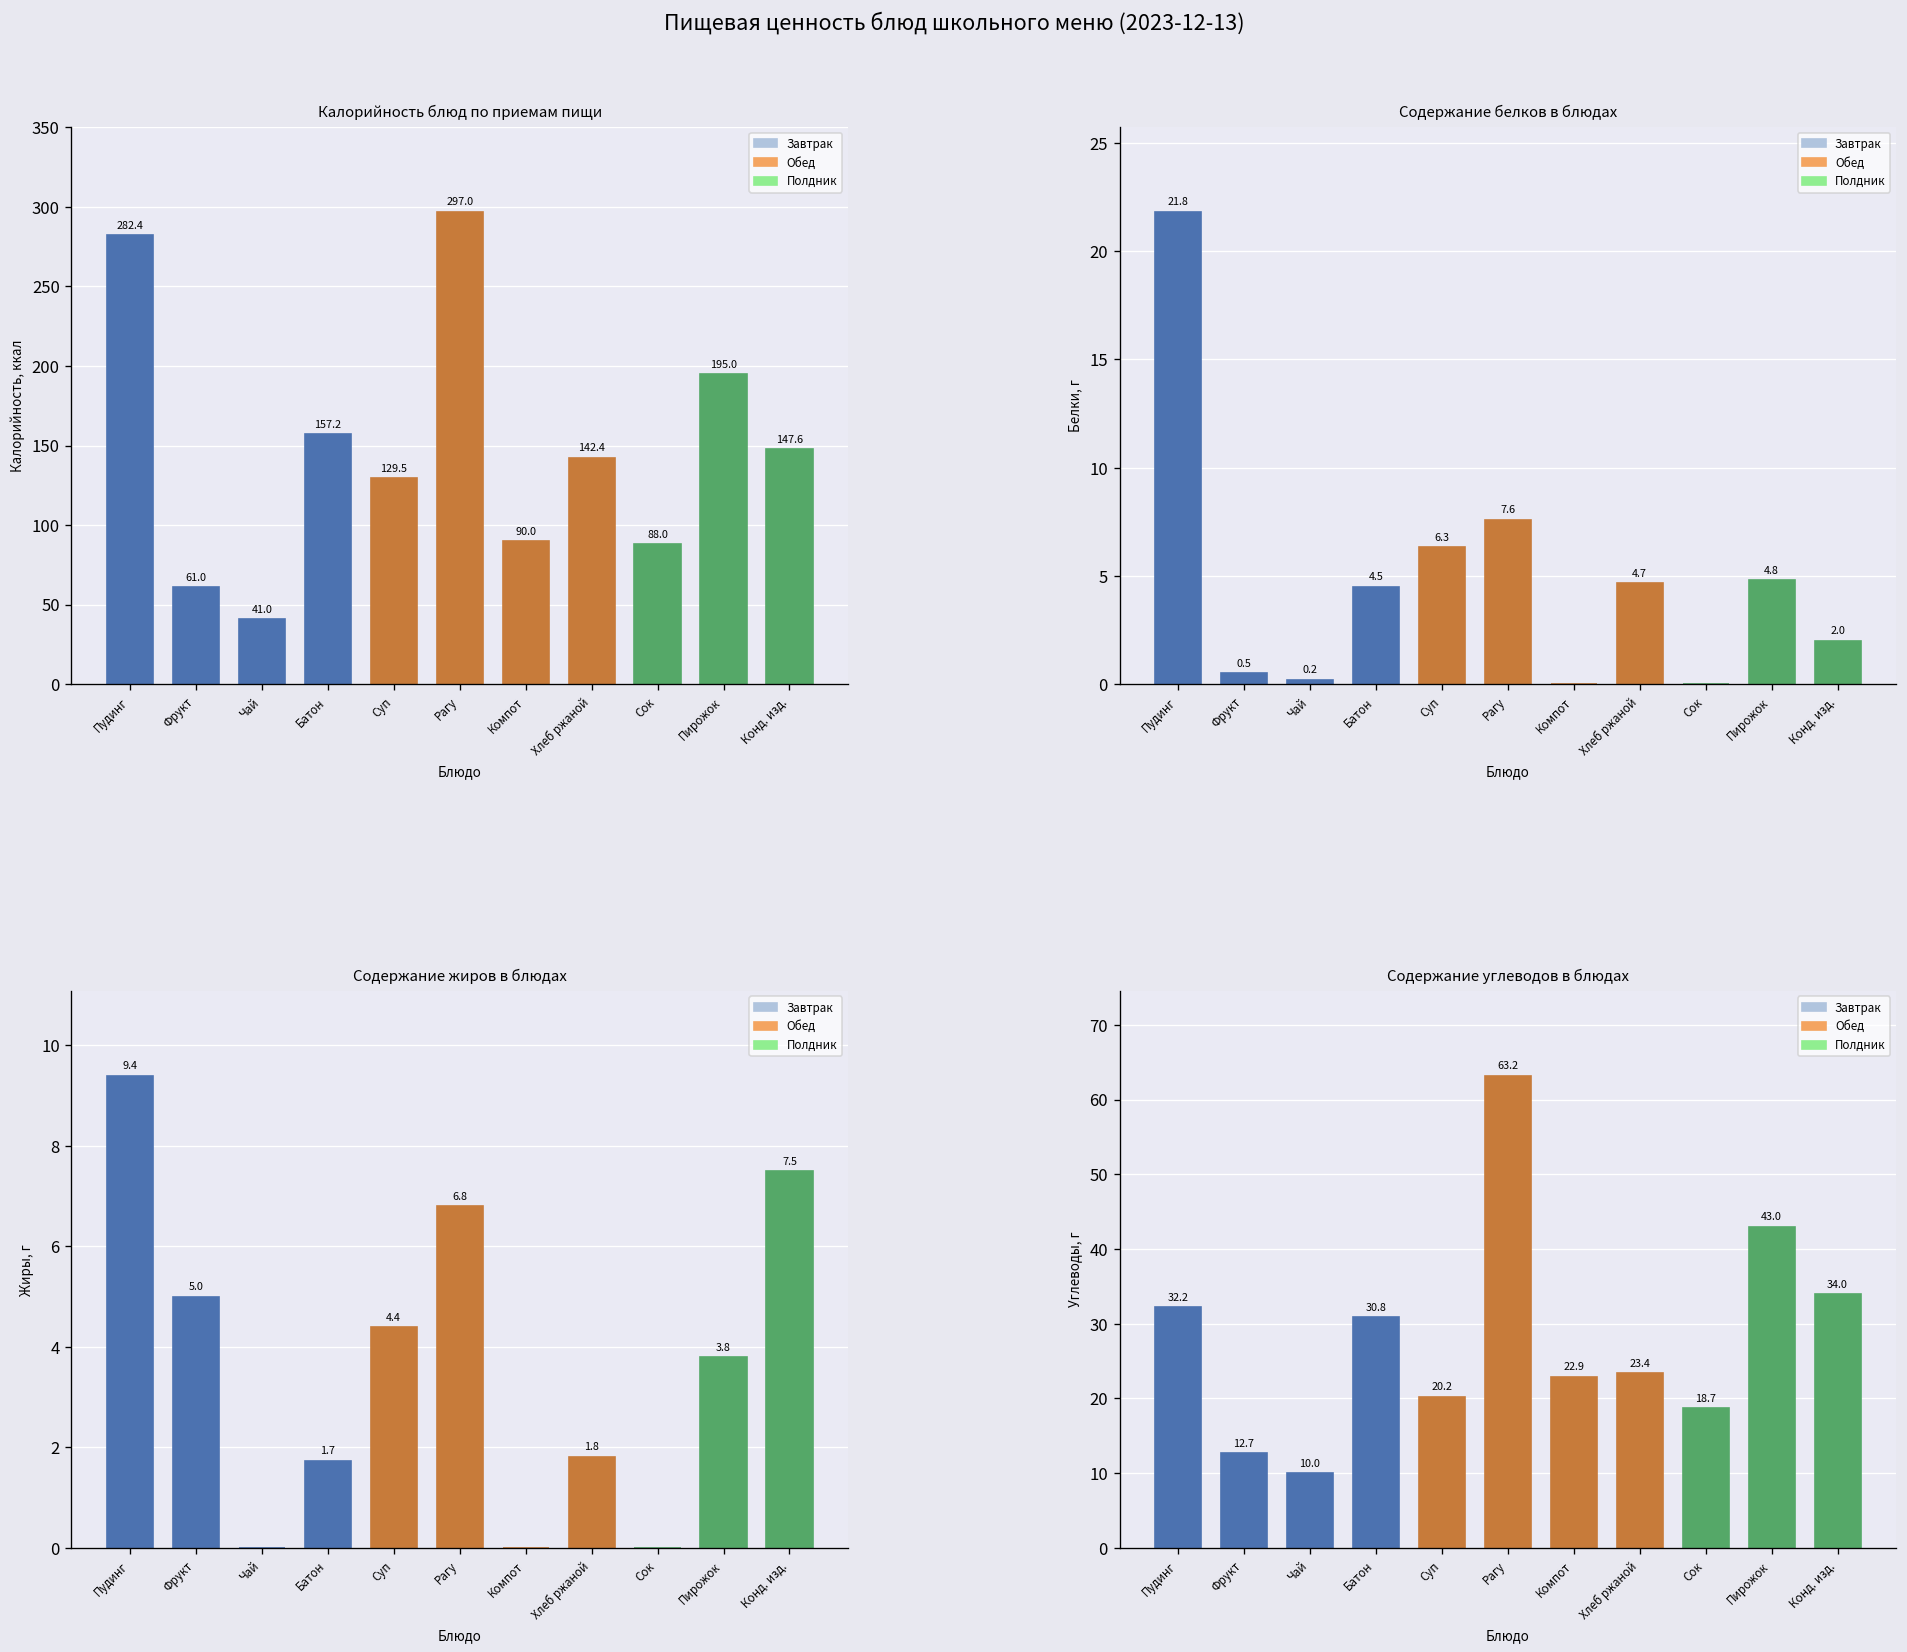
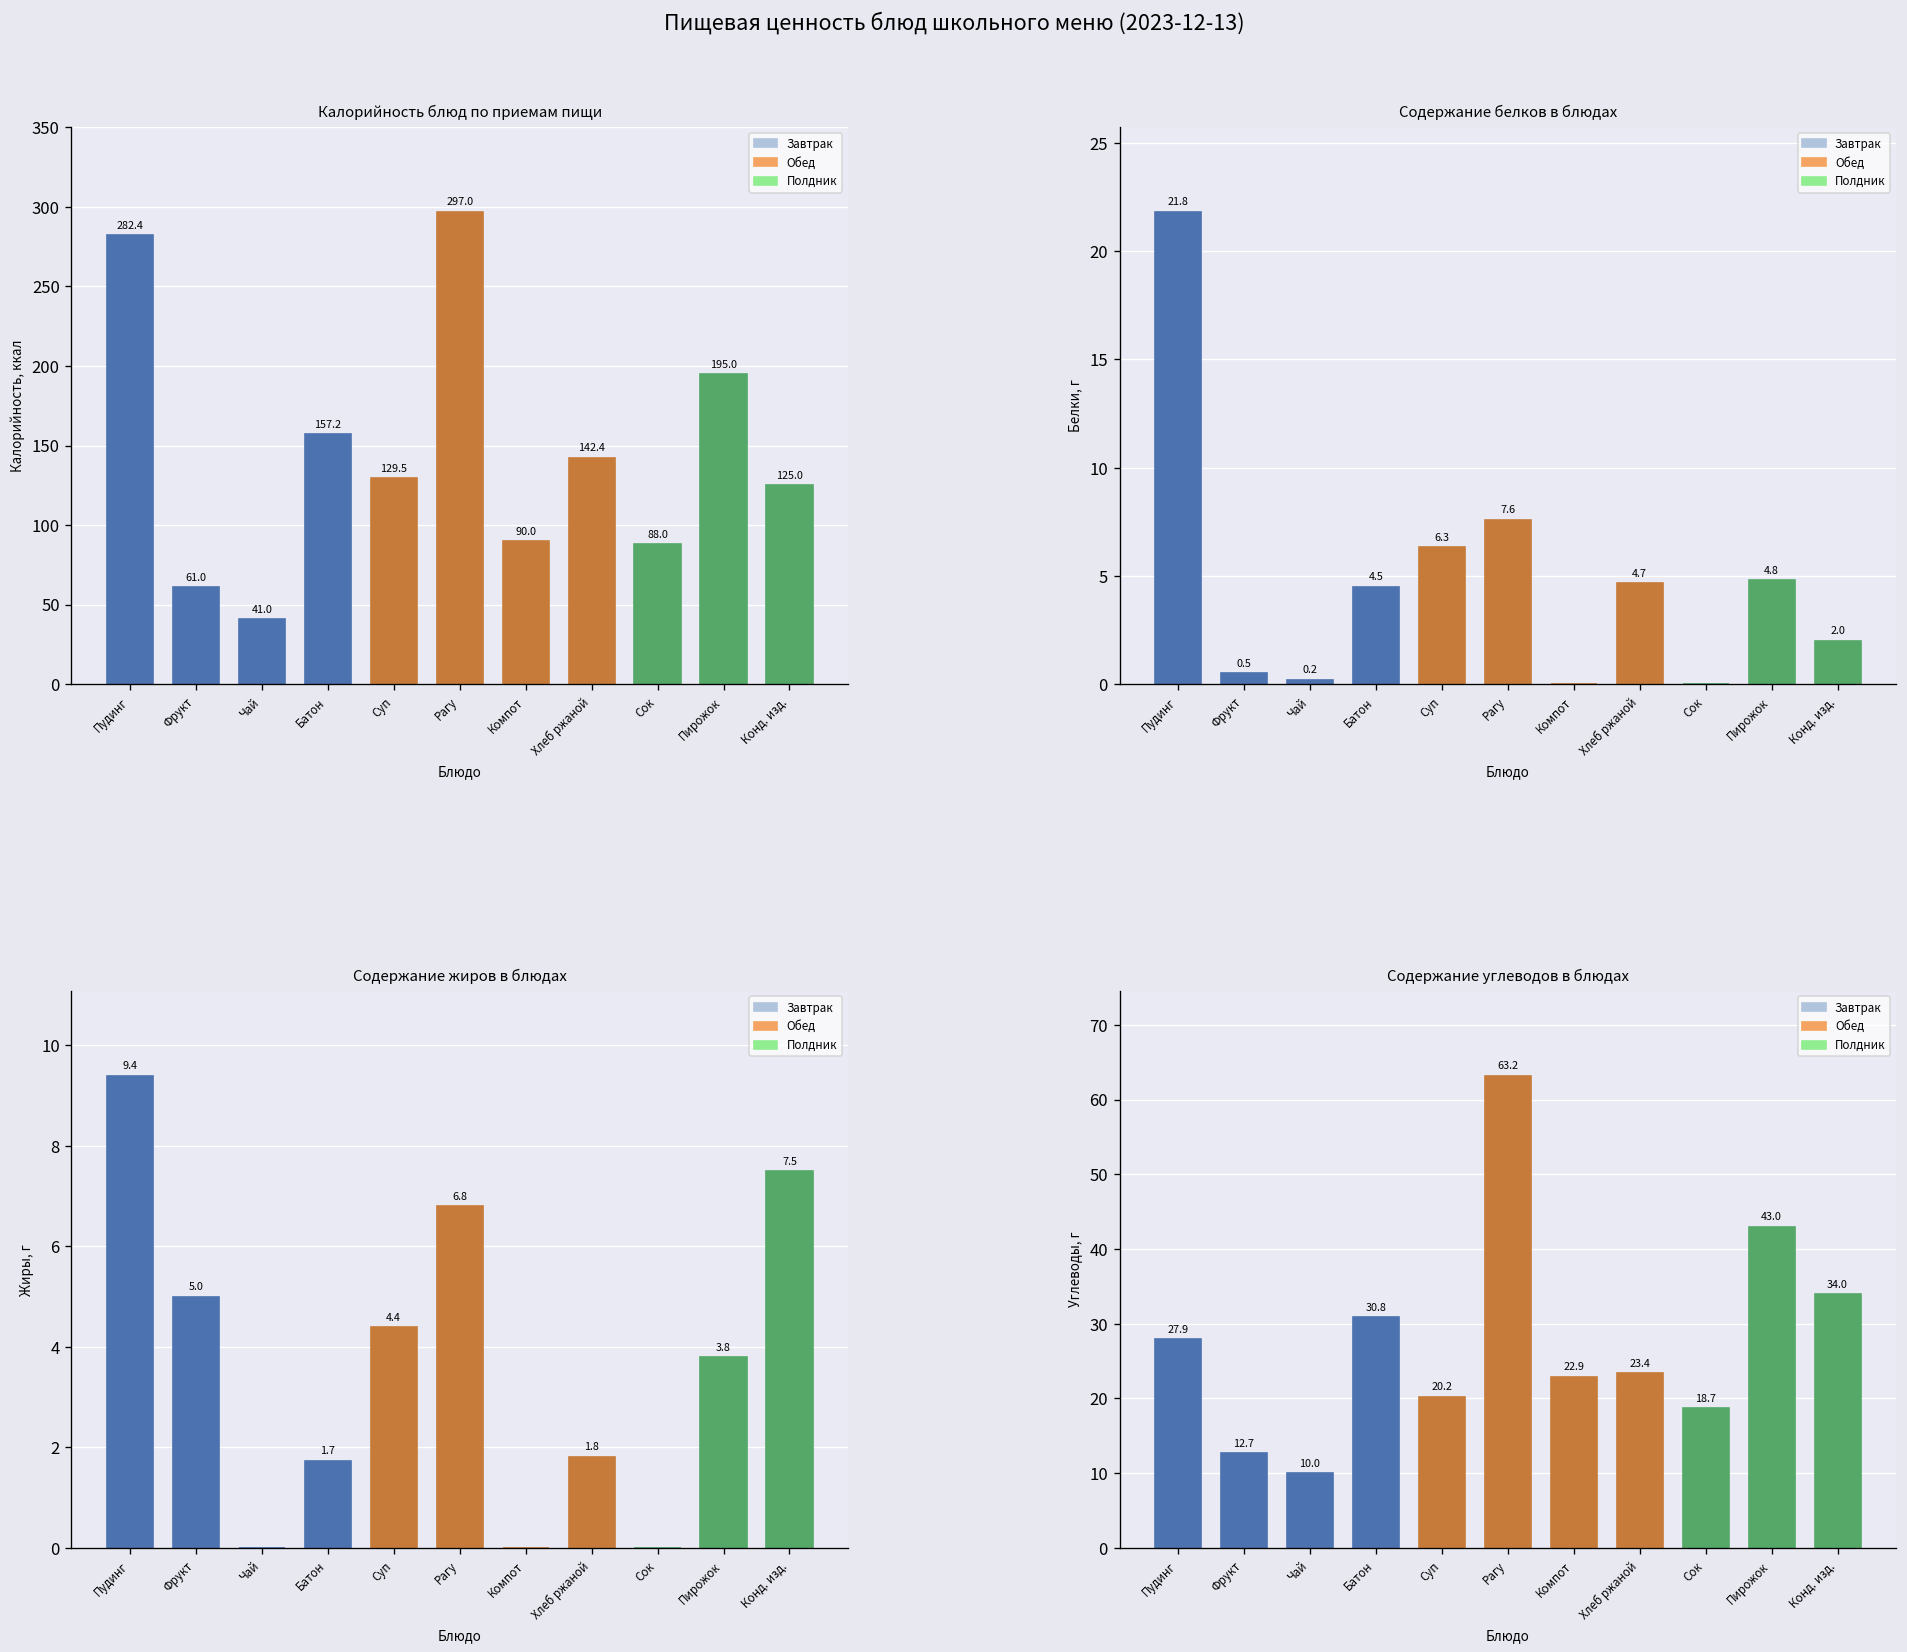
Калорийность блюд по приемам пищи, Конд. изд.: 147.6 -> 125.0
Содержание углеводов в блюдах, Пудинг: 32.2 -> 27.9
